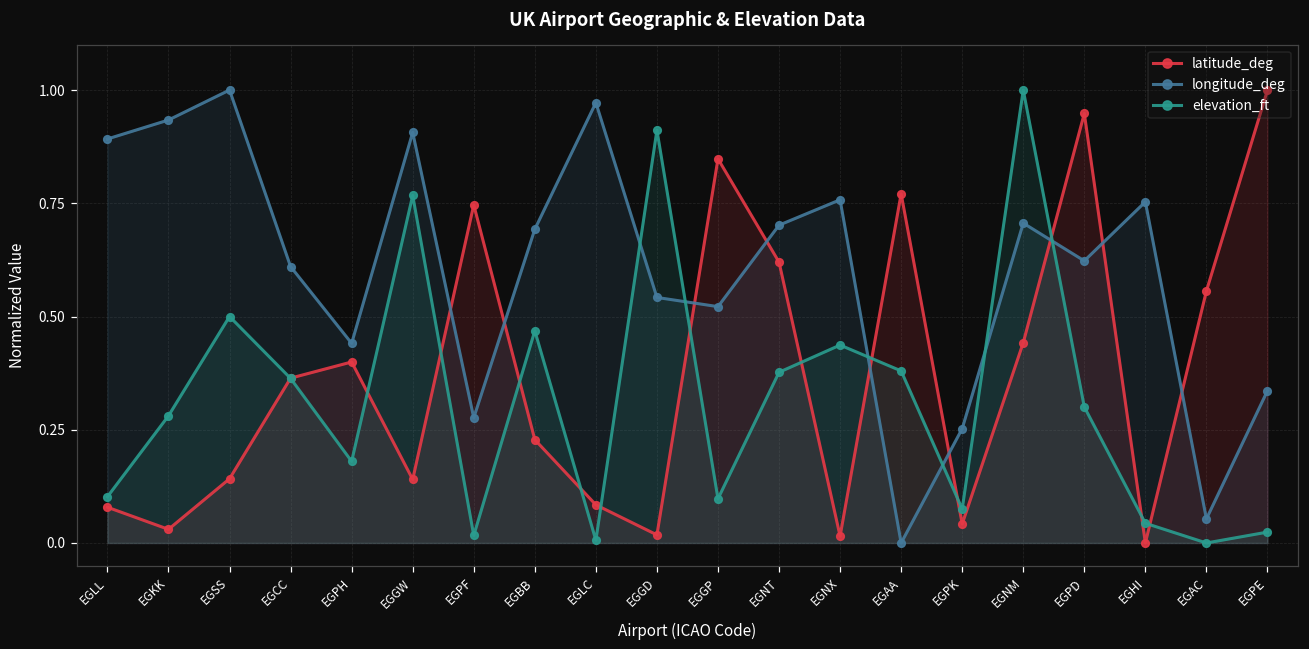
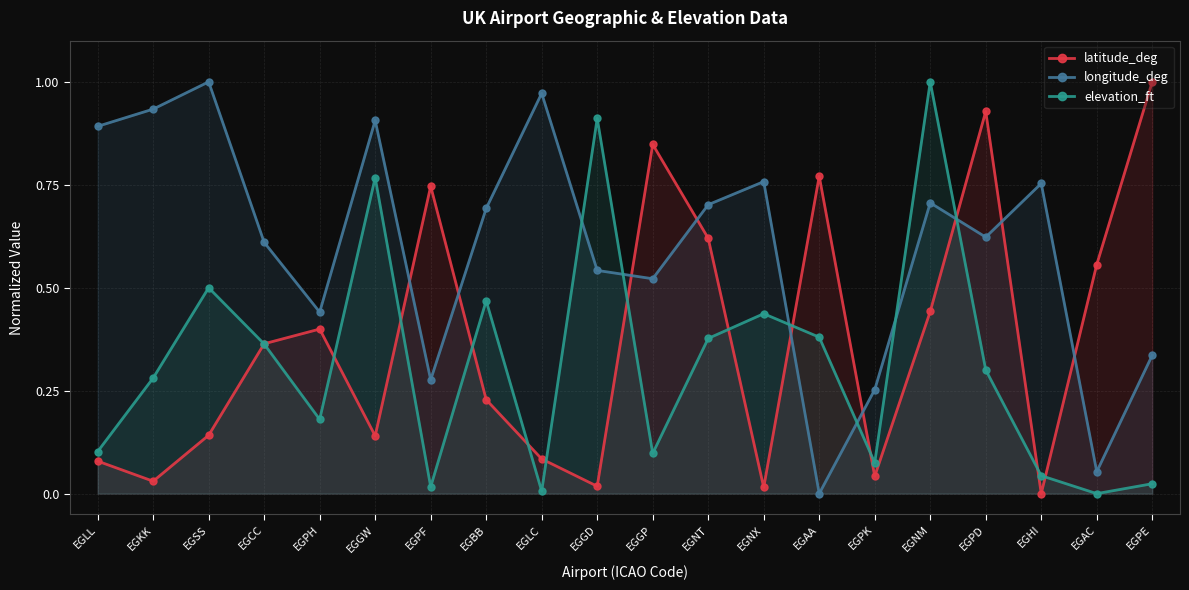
latitude_deg, EGPD: 0.95 -> 0.93
